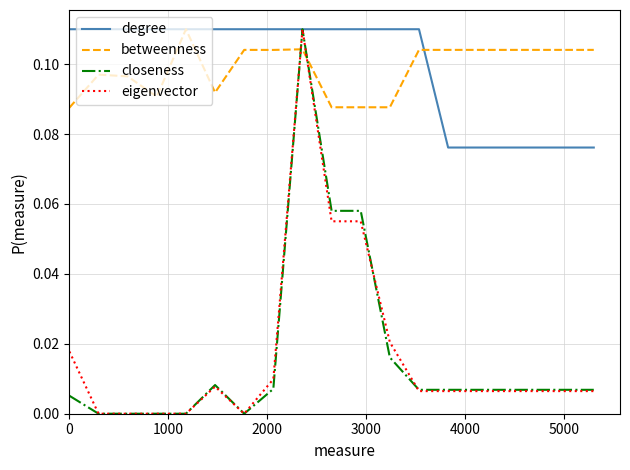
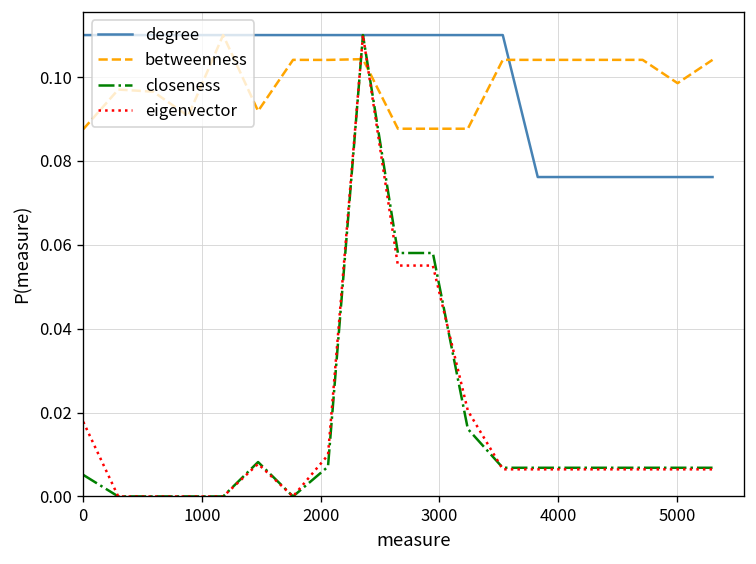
betweenness, 5000: 0.104 -> 0.099
